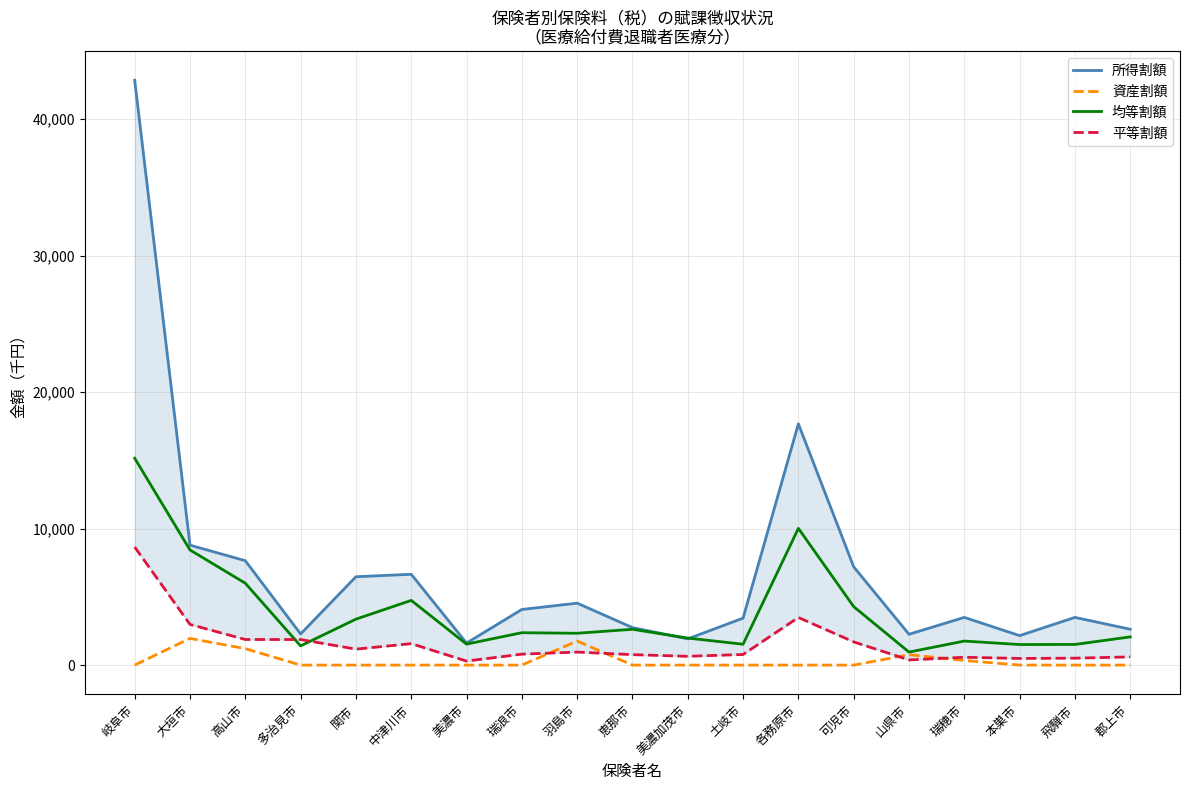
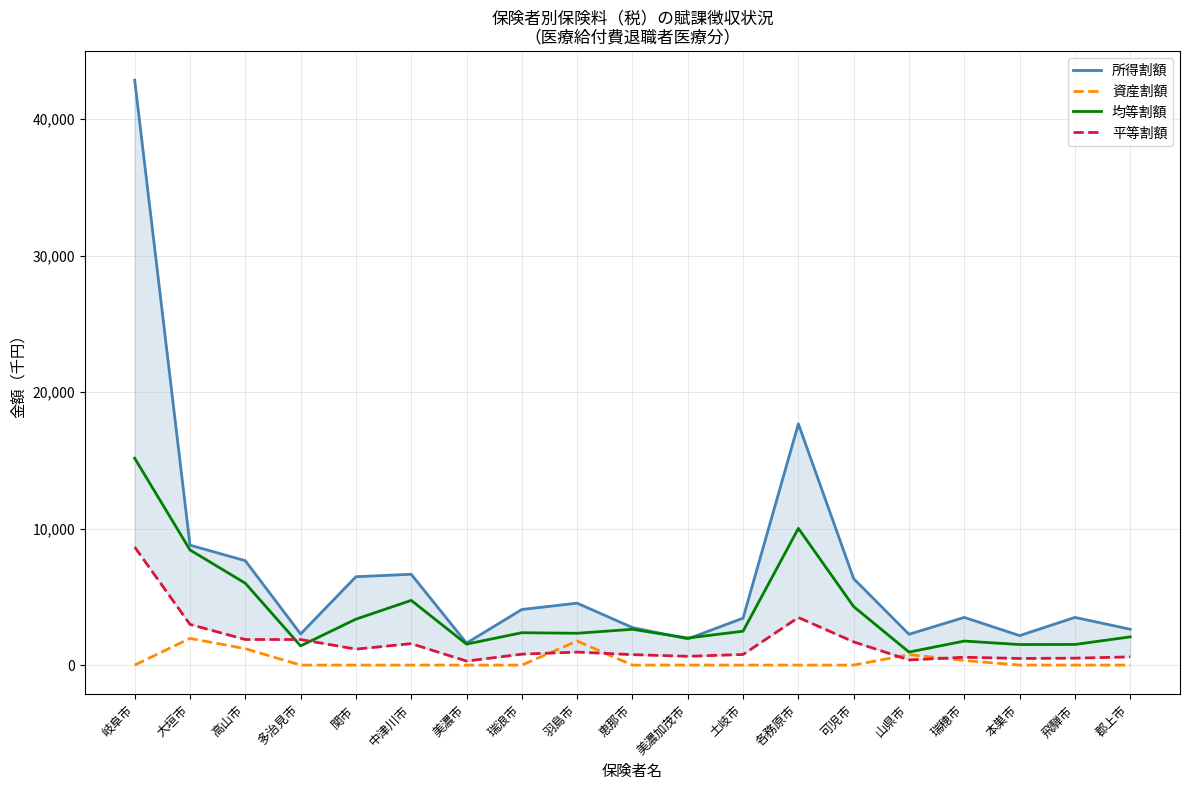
均等割額, 土岐市: 1,500 -> 2,500
所得割額, 可児市: 7,200 -> 6,300
